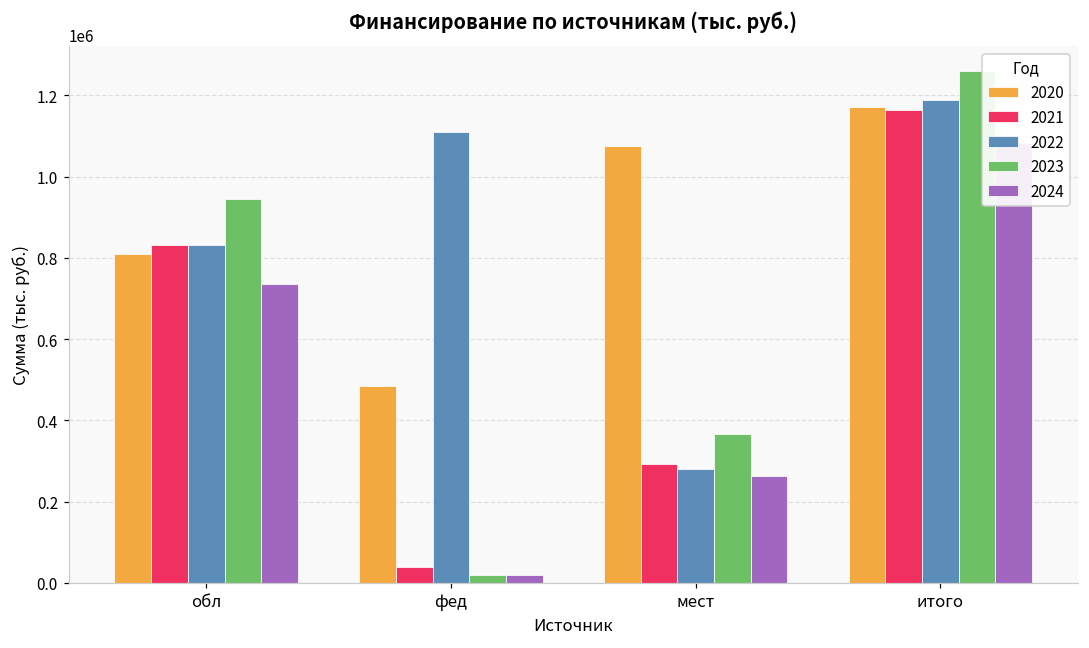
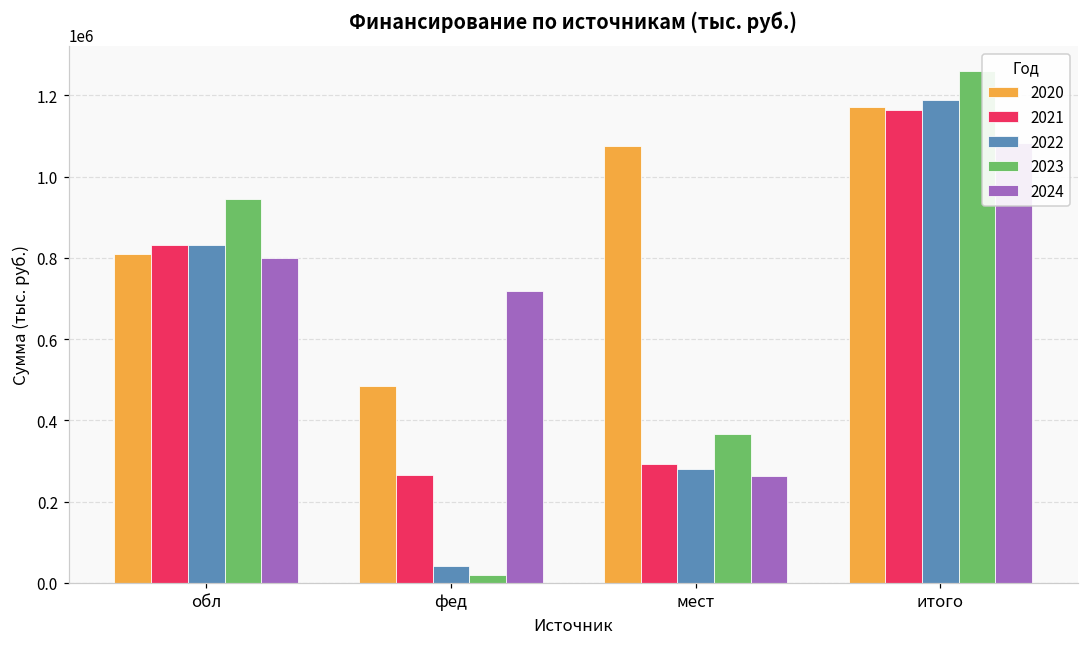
2024, обл: 730000 -> 800000
2021, фед: 40000 -> 260000
2022, фед: 1110000 -> 40000
2024, фед: 20000 -> 720000
